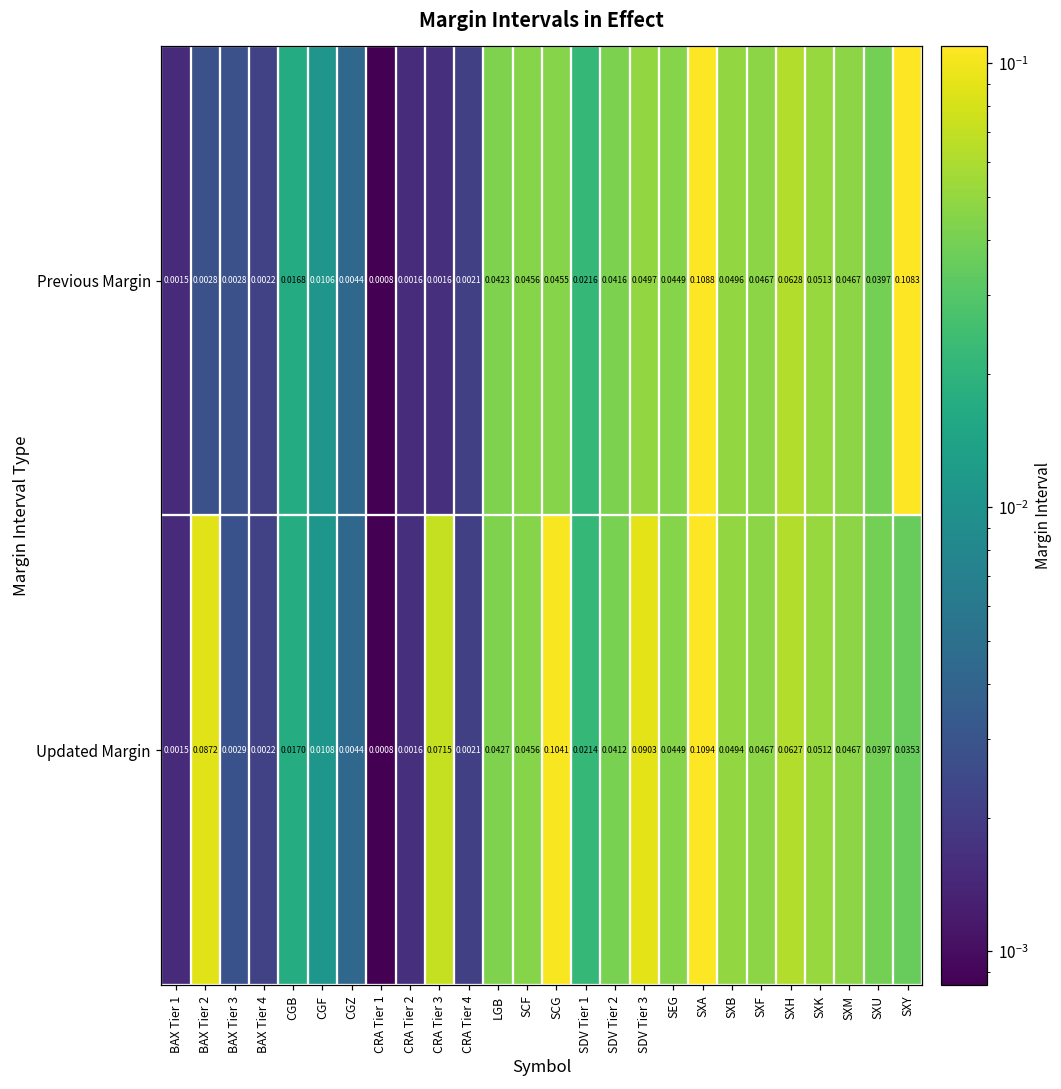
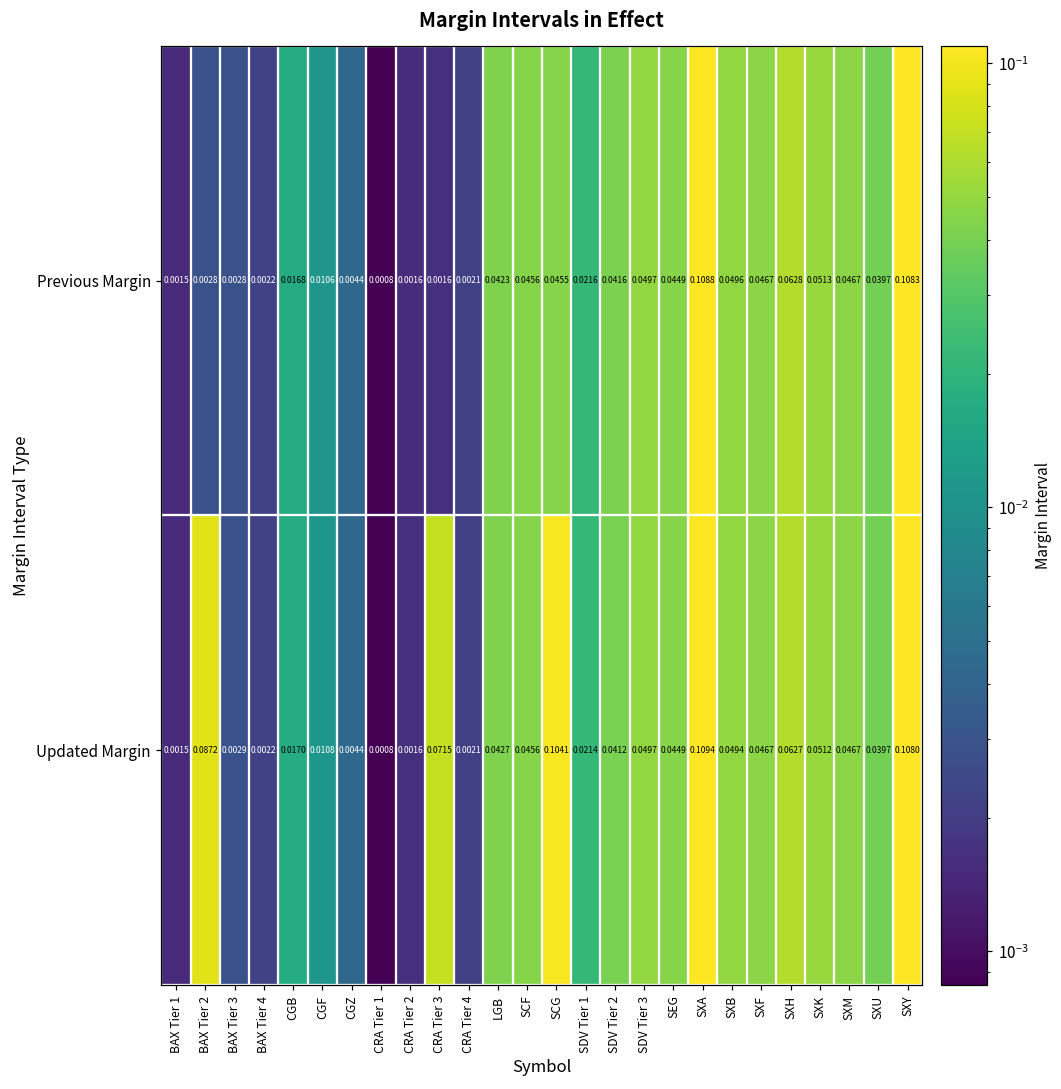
Updated Margin, SDV Tier 3: 0.0903 -> 0.0497
Updated Margin, SXY: 0.0353 -> 0.1080
